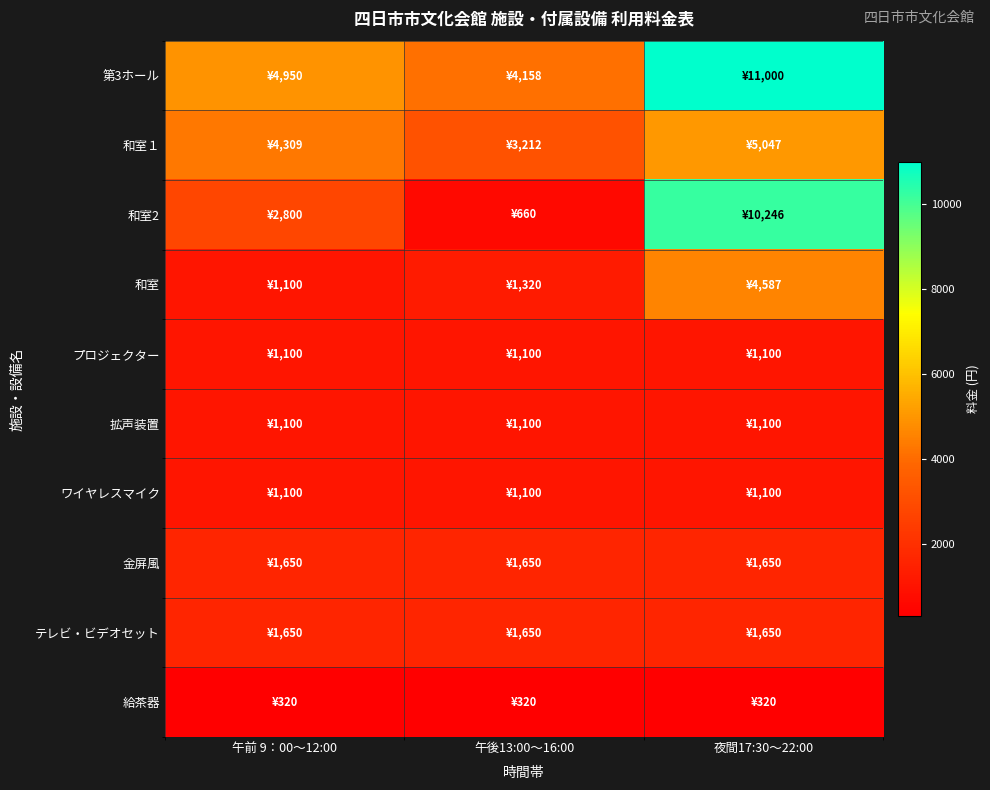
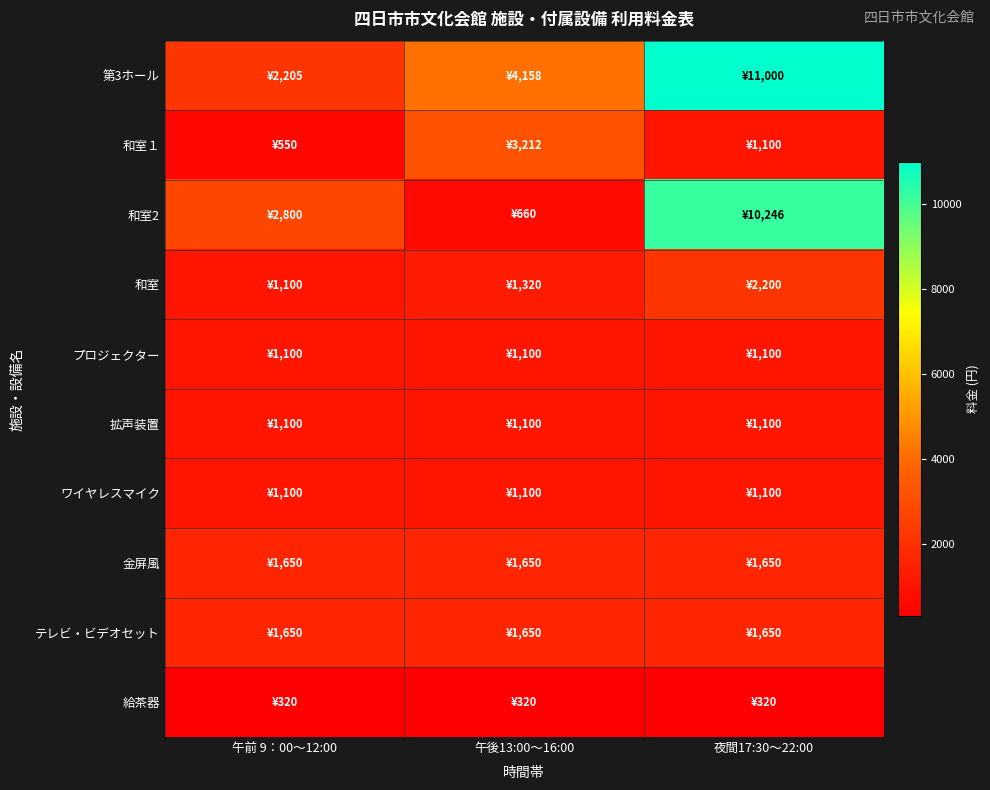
第3ホール, 午前 9：00～12:00: ¥4,950 -> ¥2,205
和室１, 午前 9：00～12:00: ¥4,309 -> ¥550
和室１, 夜間17:30～22:00: ¥5,047 -> ¥1,100
和室, 夜間17:30～22:00: ¥4,587 -> ¥2,200
